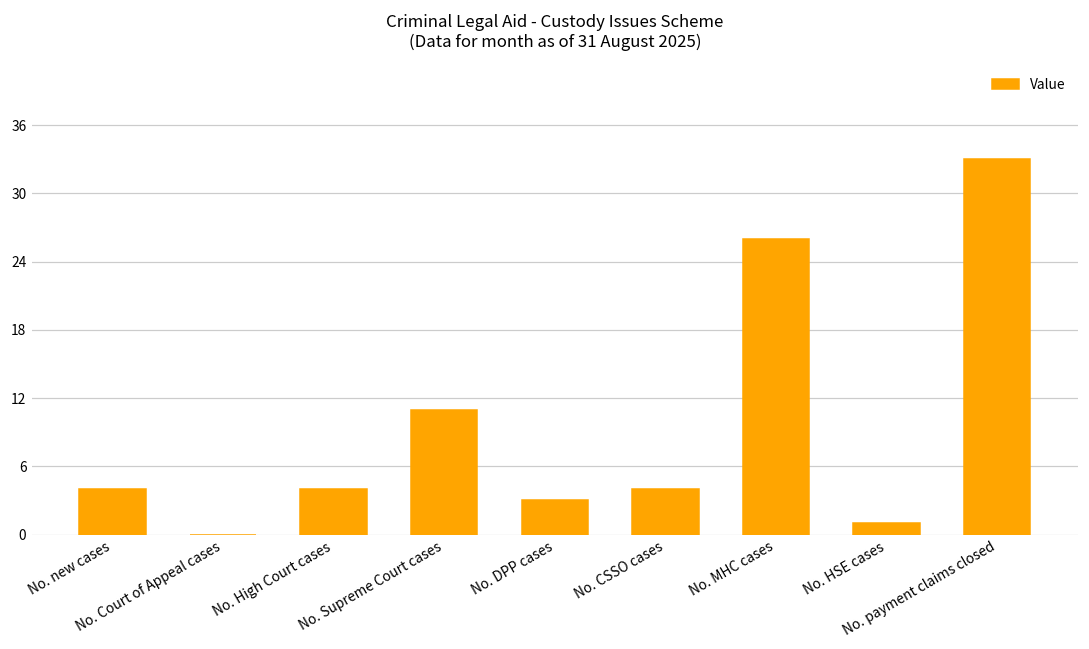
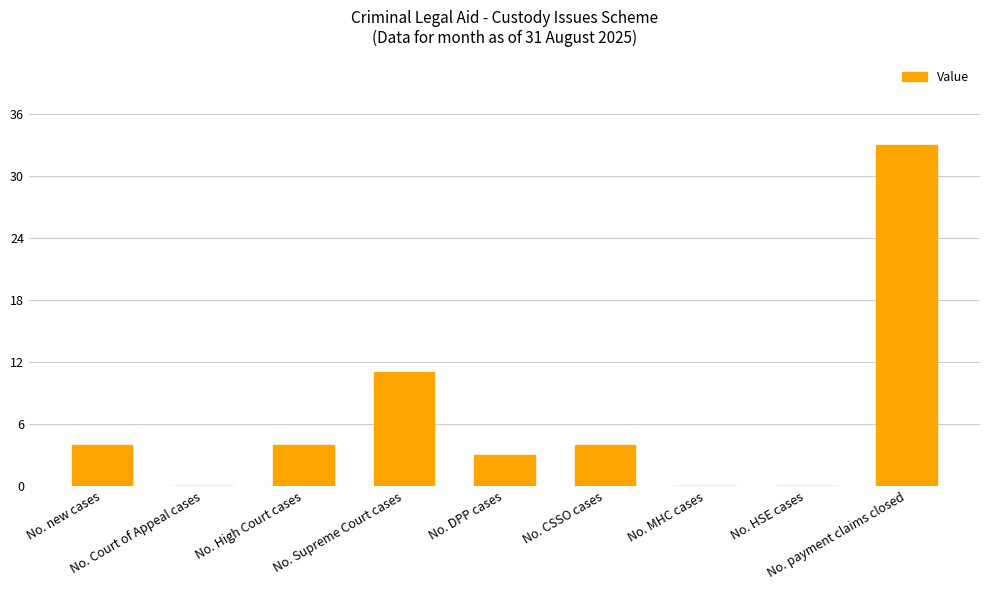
No. MHC cases: 26 -> 0
No. HSE cases: 1 -> 0
